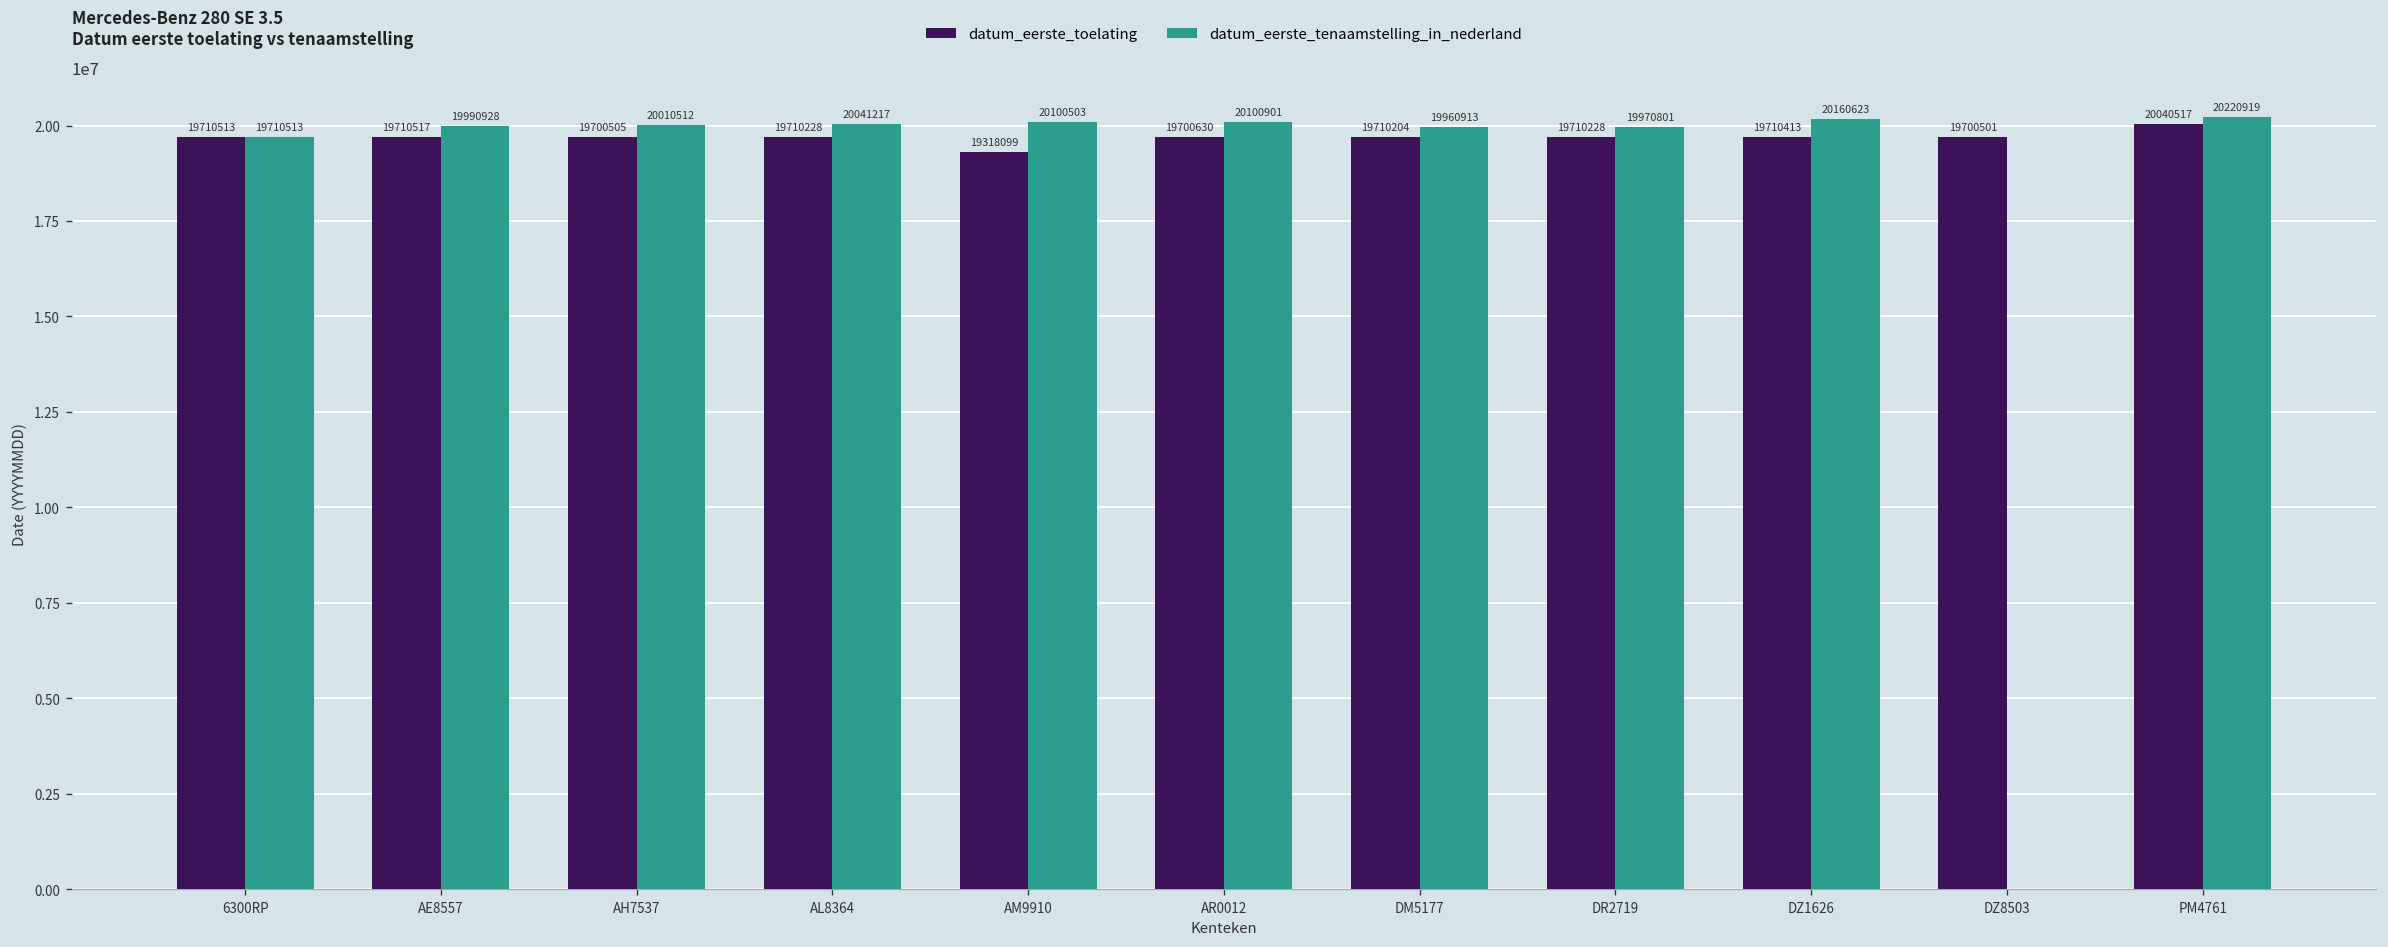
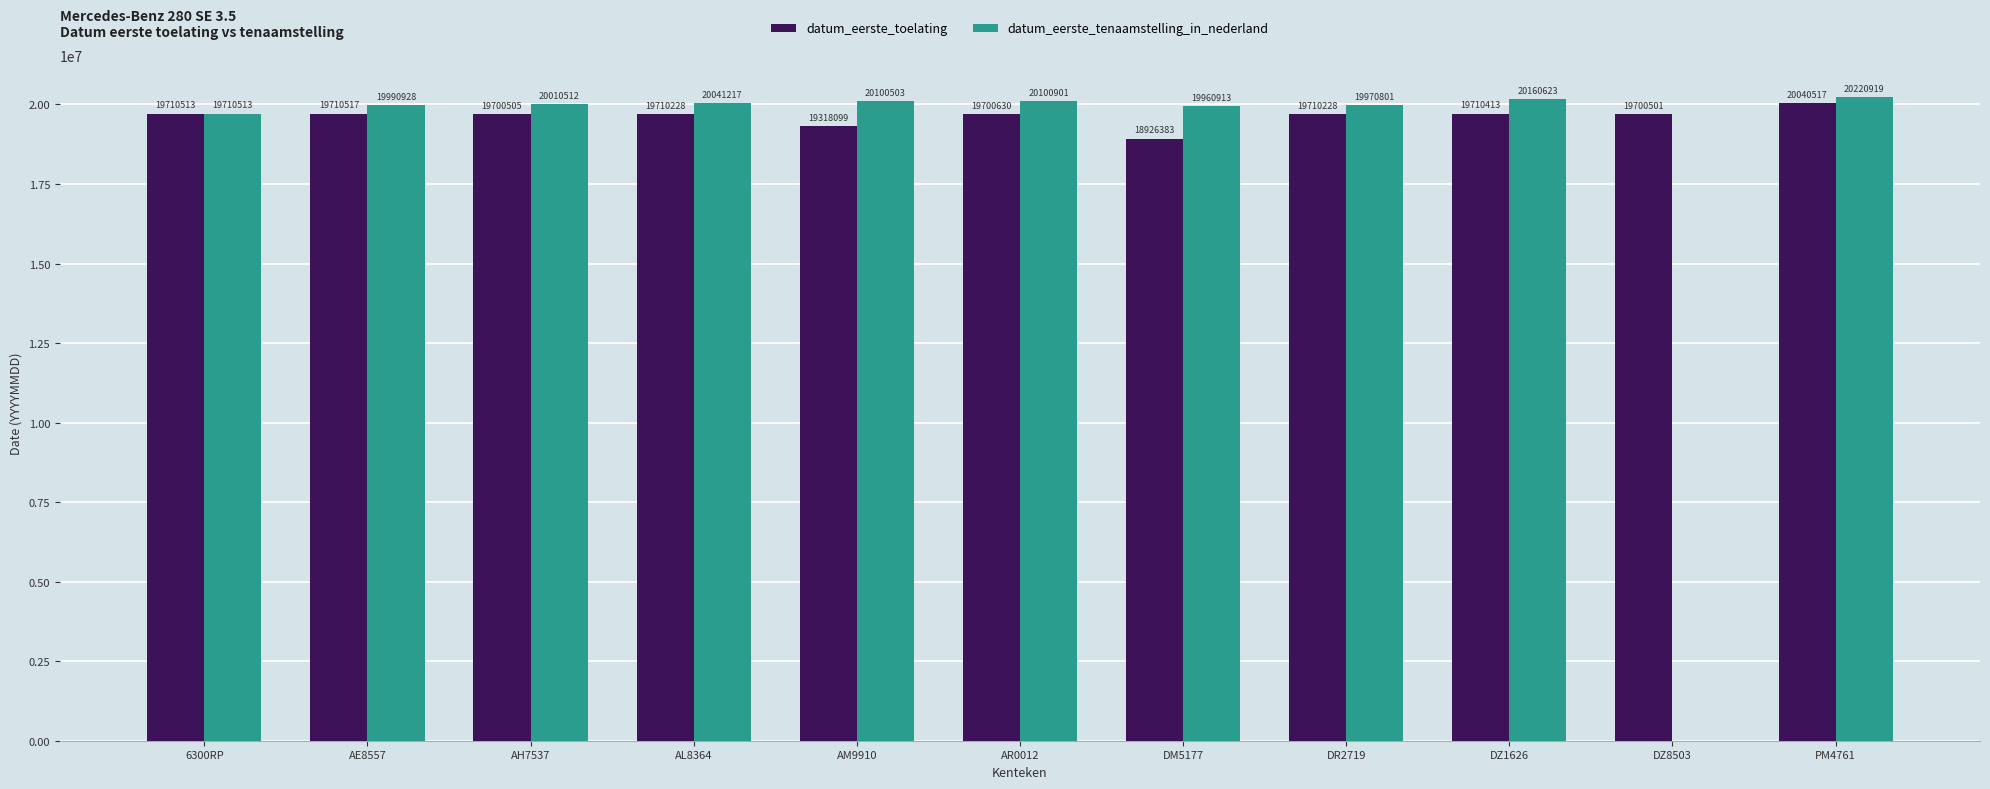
datum_eerste_toelating, DM5177: 19710204 -> 18926383
